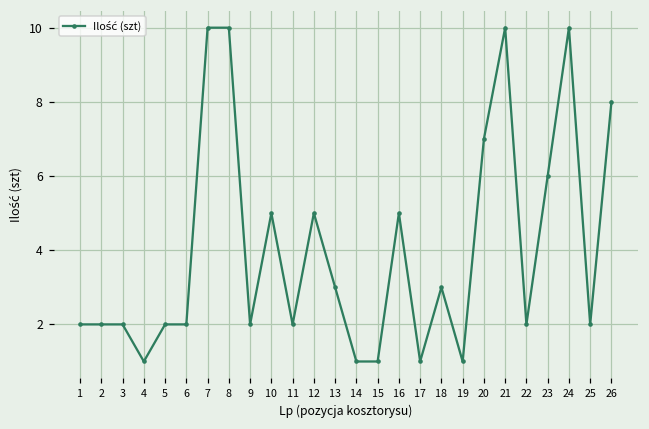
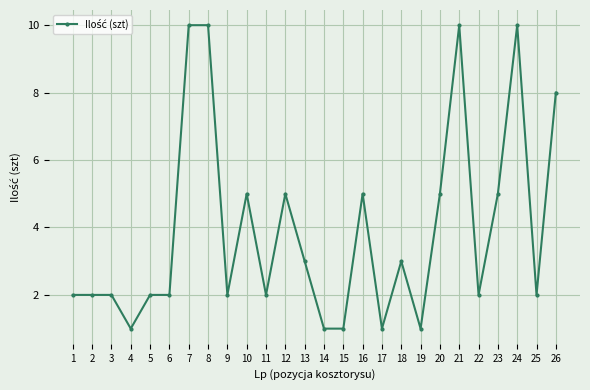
20: 7 -> 5
23: 6 -> 5
